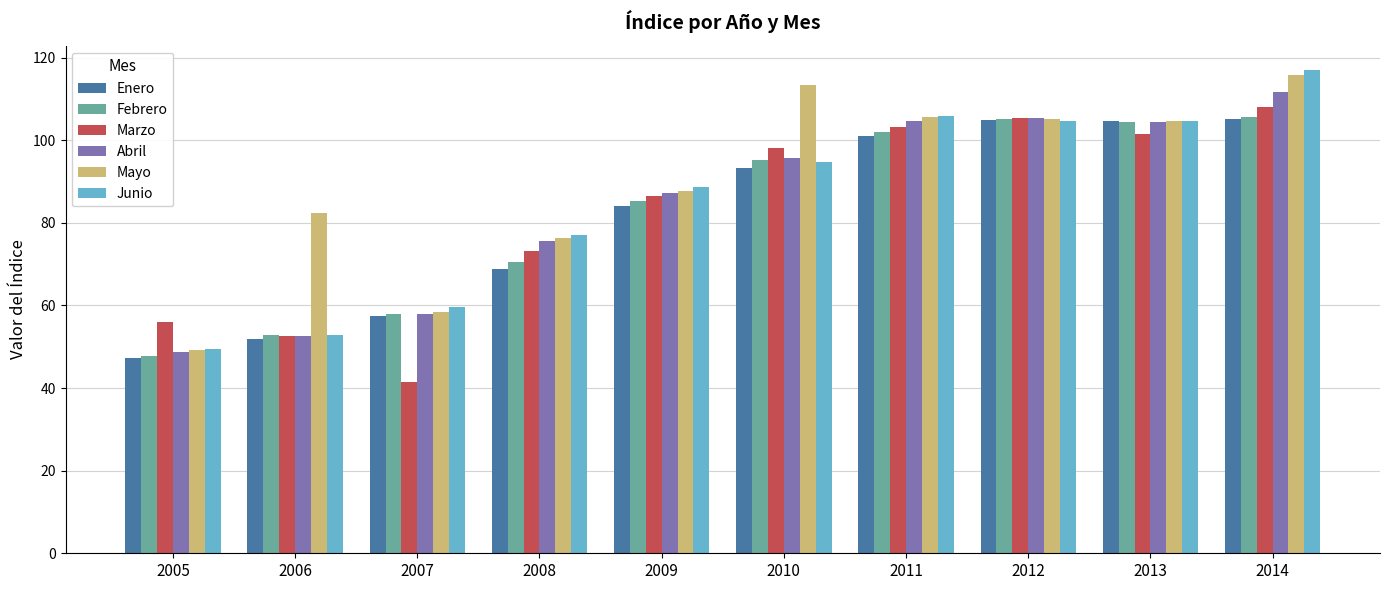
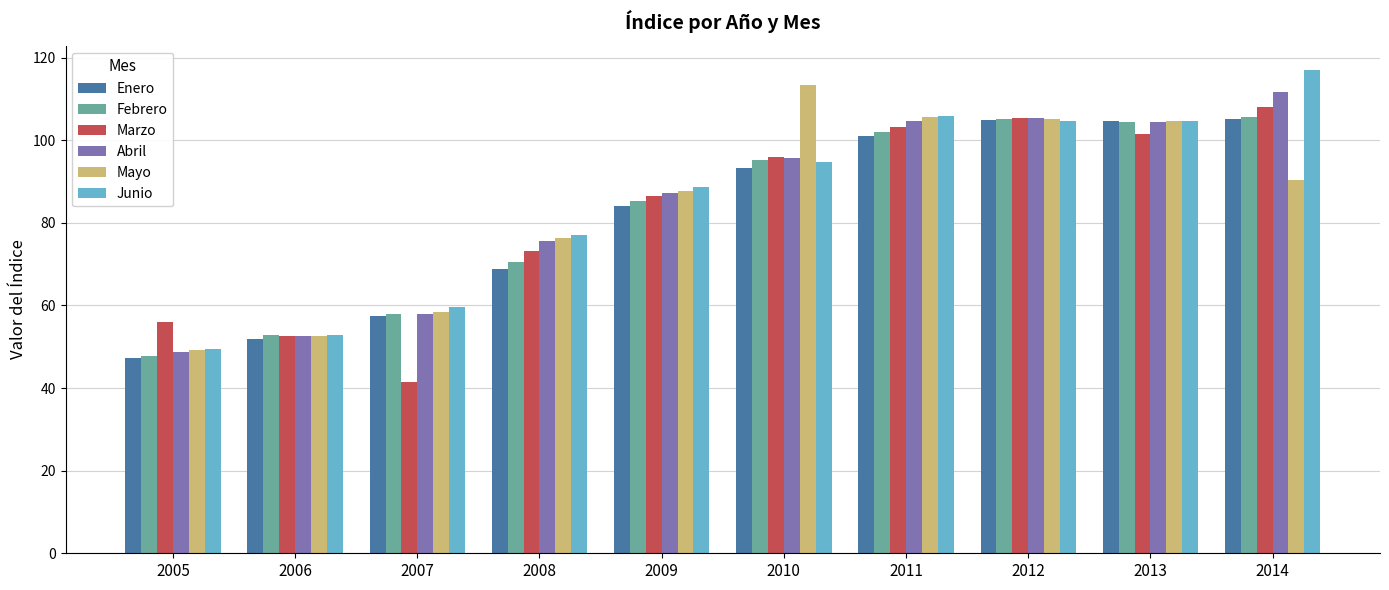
Mayo, 2006: 82 -> 53
Marzo, 2010: 98 -> 96
Mayo, 2014: 116 -> 90
